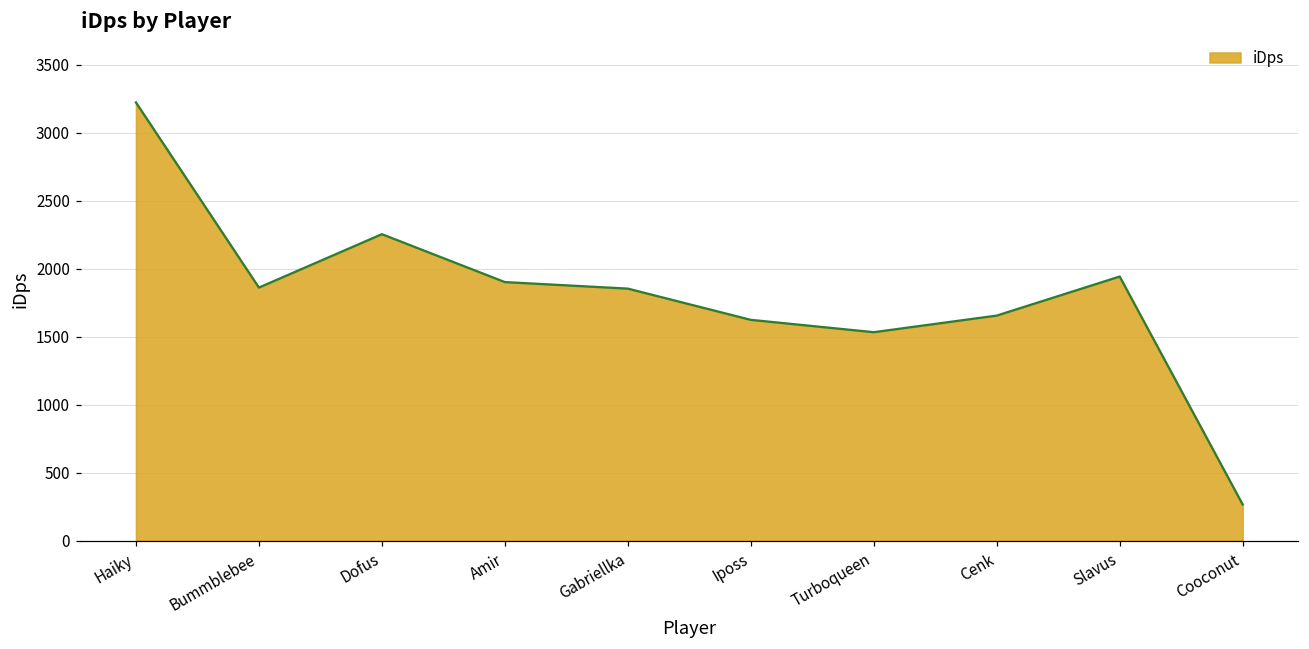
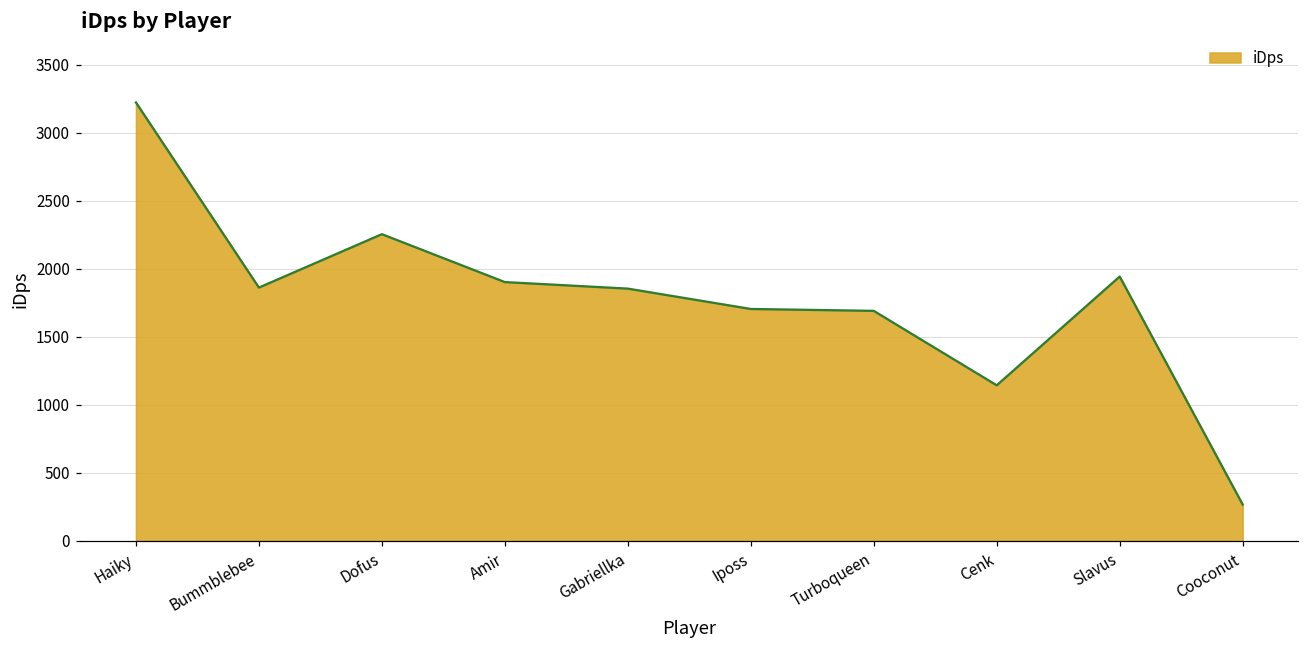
Iposs: 1630 -> 1710
Turboqueen: 1530 -> 1690
Cenk: 1660 -> 1140
